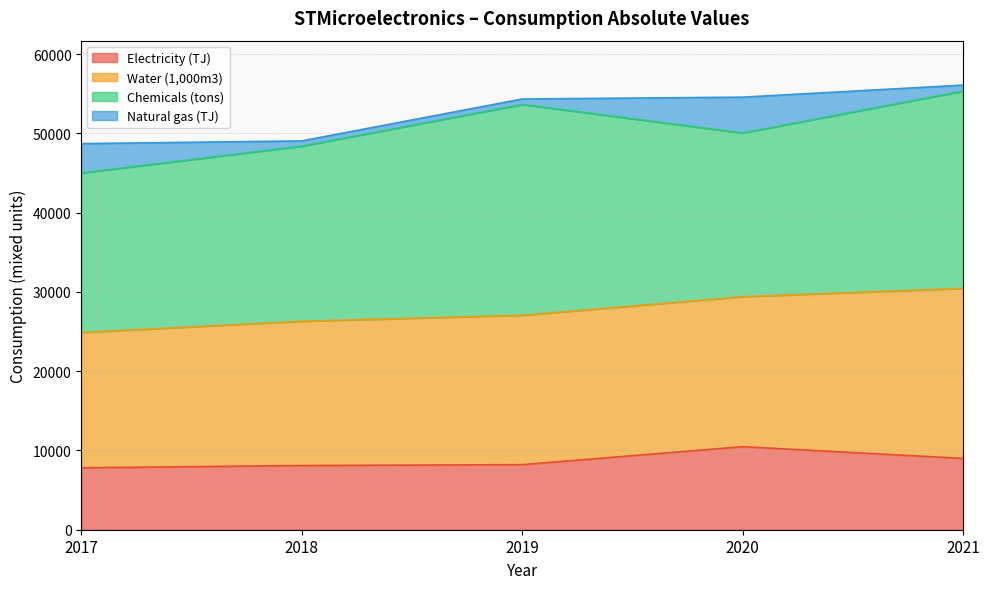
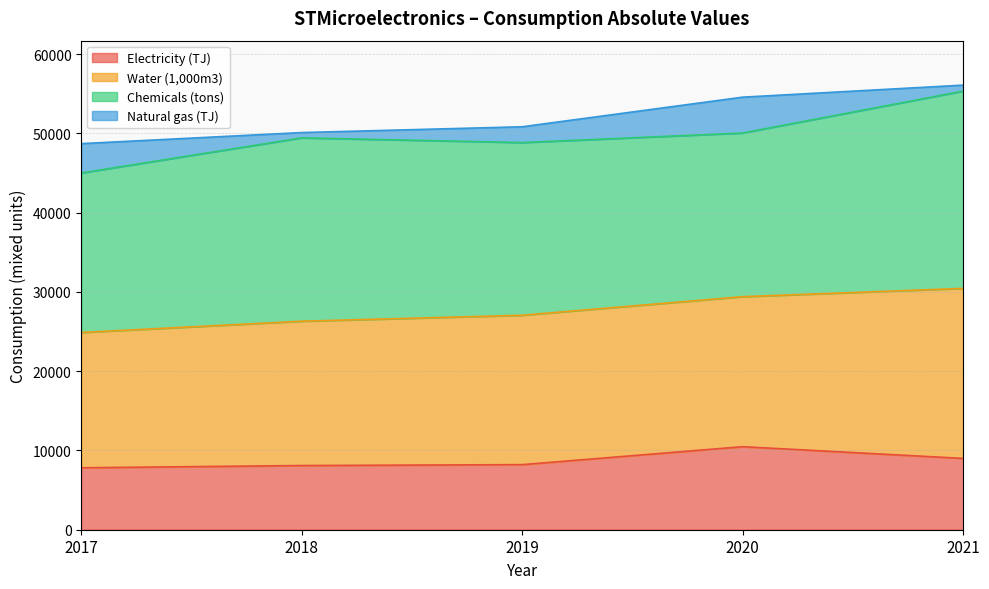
Chemicals (tons), 2018: 22000 -> 23000
Chemicals (tons), 2019: 27000 -> 22000
Natural gas (TJ), 2019: 1000 -> 2000
